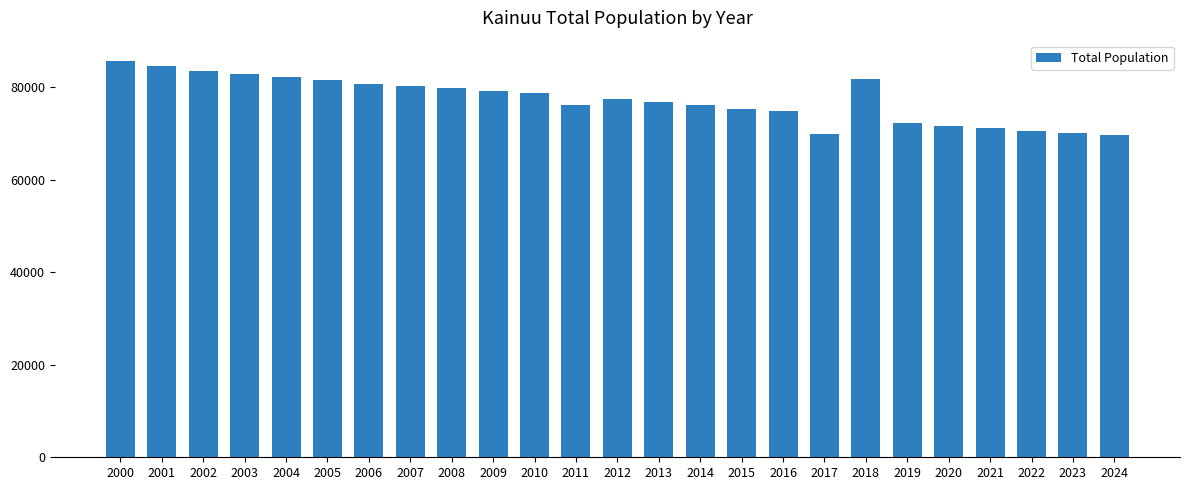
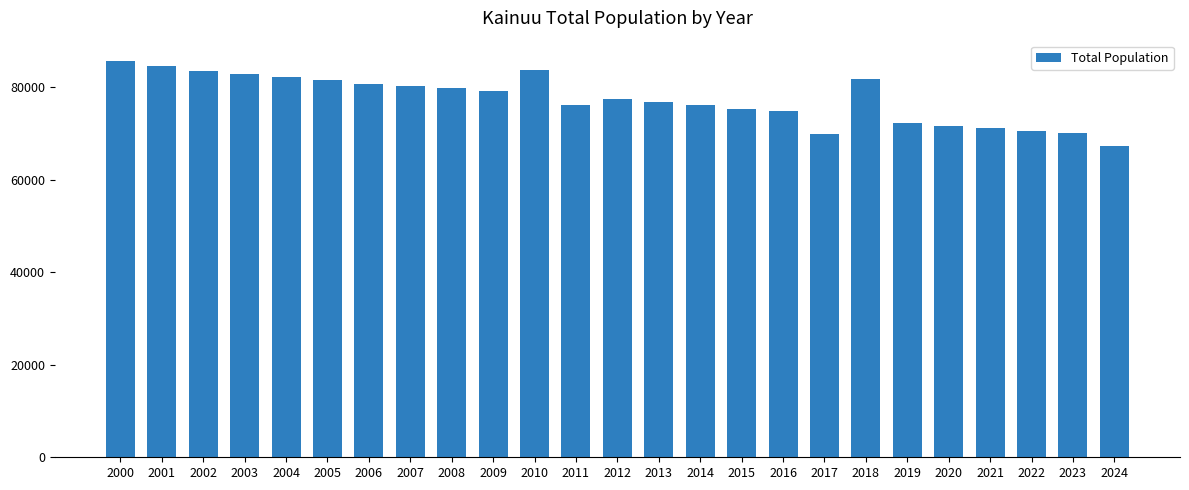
2010: 79000 -> 84000
2024: 70000 -> 67000
